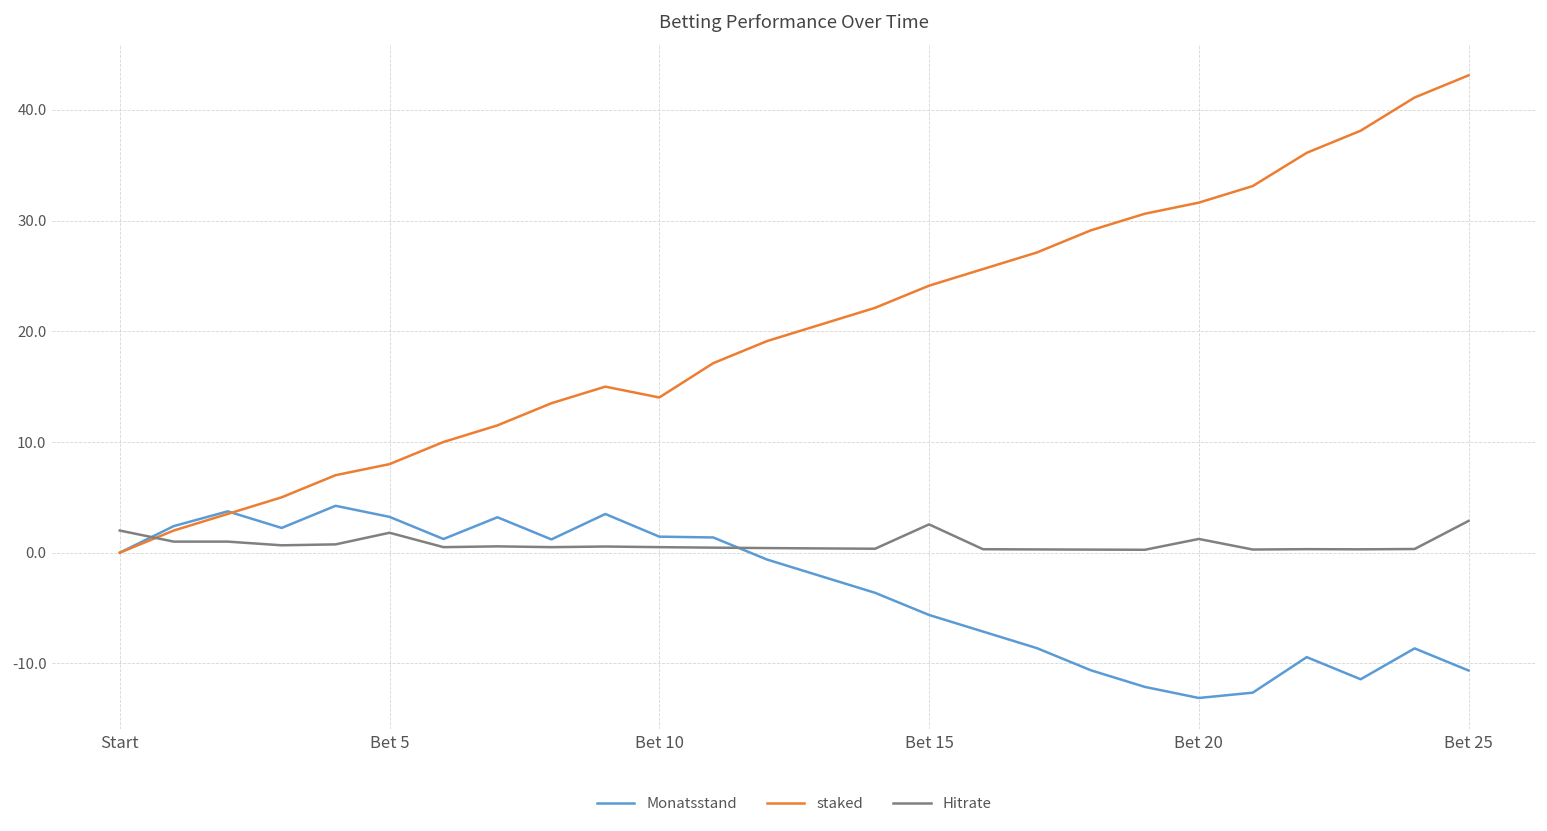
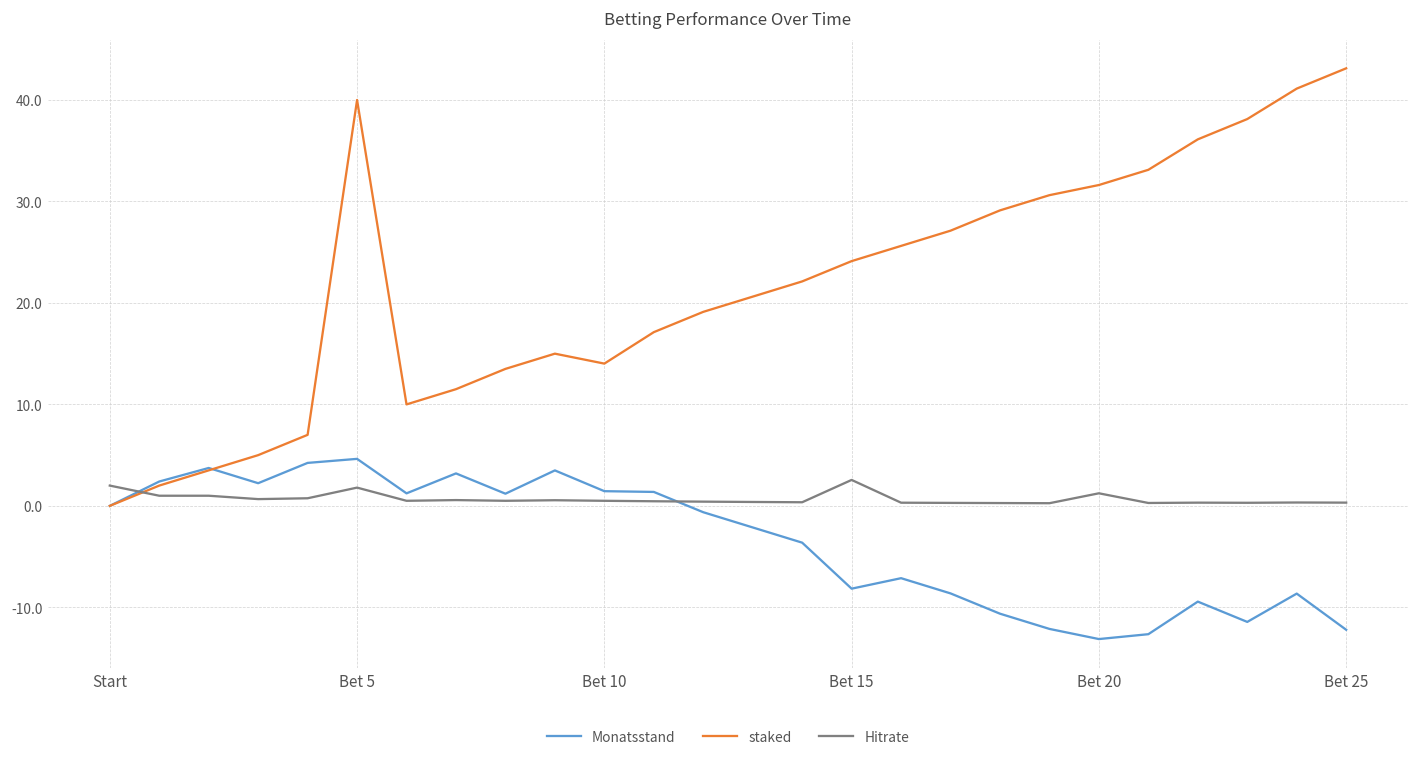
Monatsstand, Bet 5: 3 -> 5
staked, Bet 5: 8 -> 40
Monatsstand, Bet 15: -6 -> -8
Monatsstand, Bet 25: -11 -> -12
Hitrate, Bet 25: 3 -> 0
